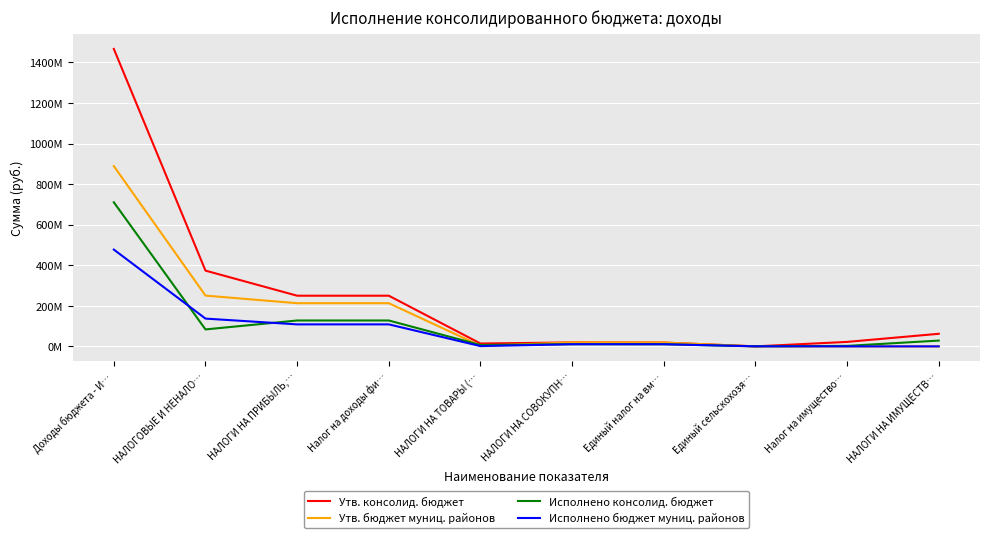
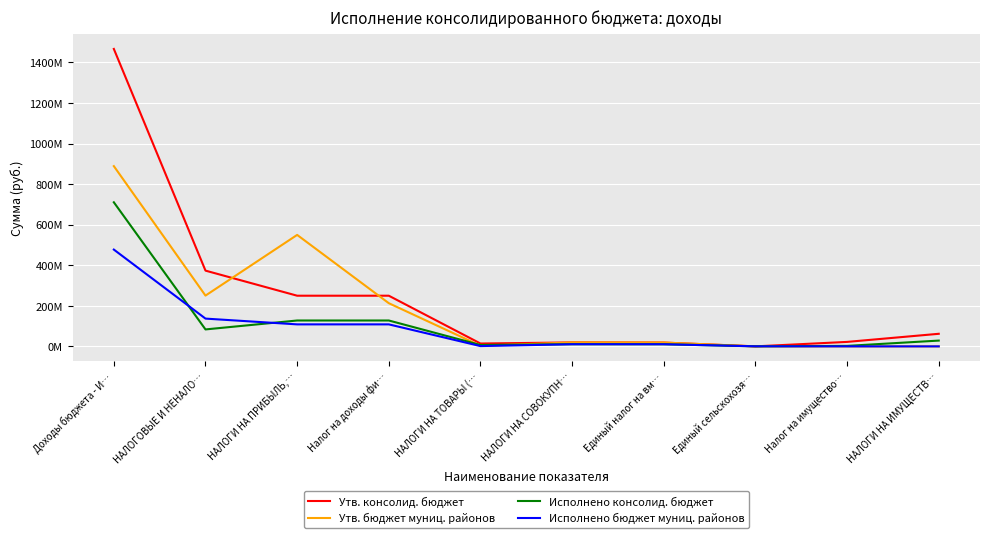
Утв. бюджет муниц. районов, НАЛОГИ НА ПРИБЫЛЬ,…: 210М -> 550М
